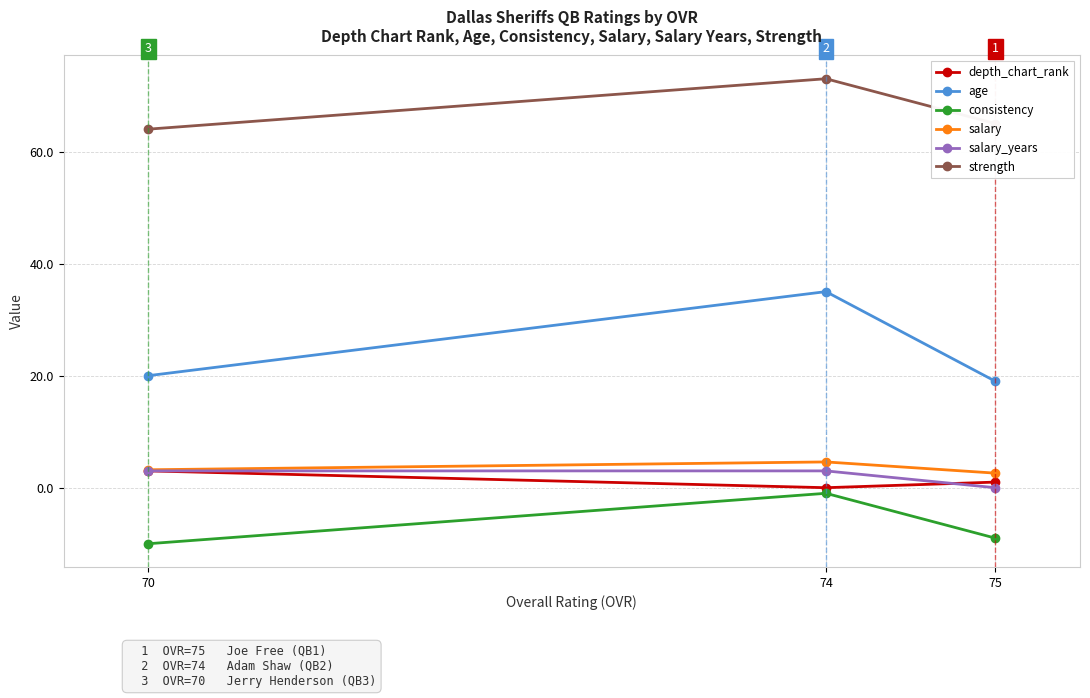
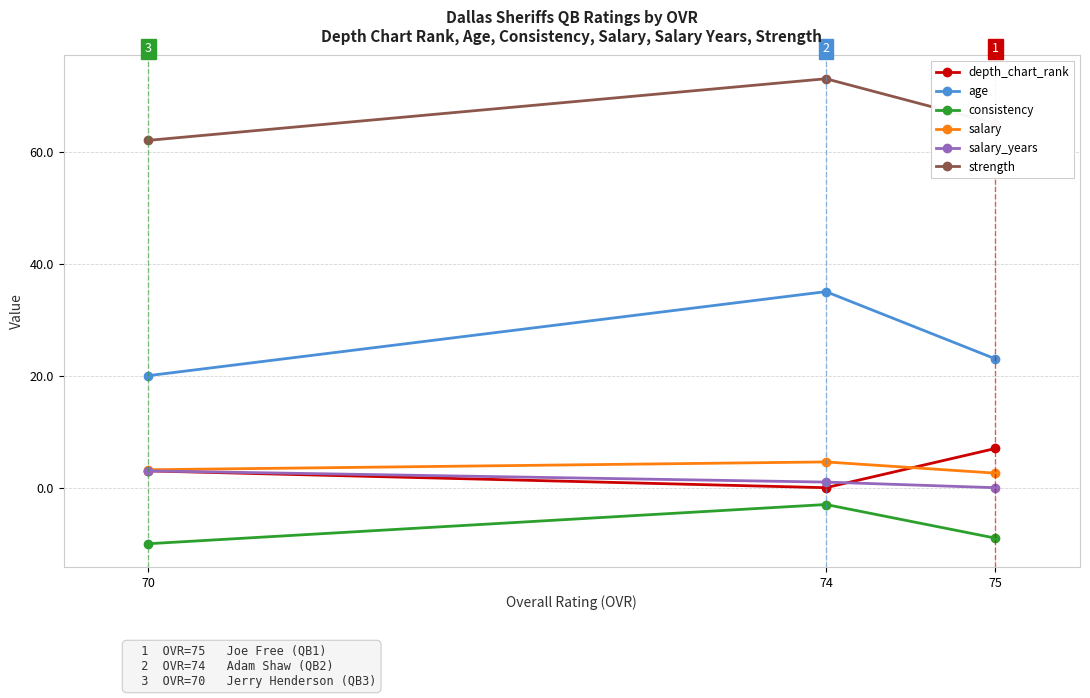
strength, 70: 64 -> 62
consistency, 74: -1 -> -3
salary_years, 74: 3 -> 1
depth_chart_rank, 75: 1 -> 7
age, 75: 19 -> 23
